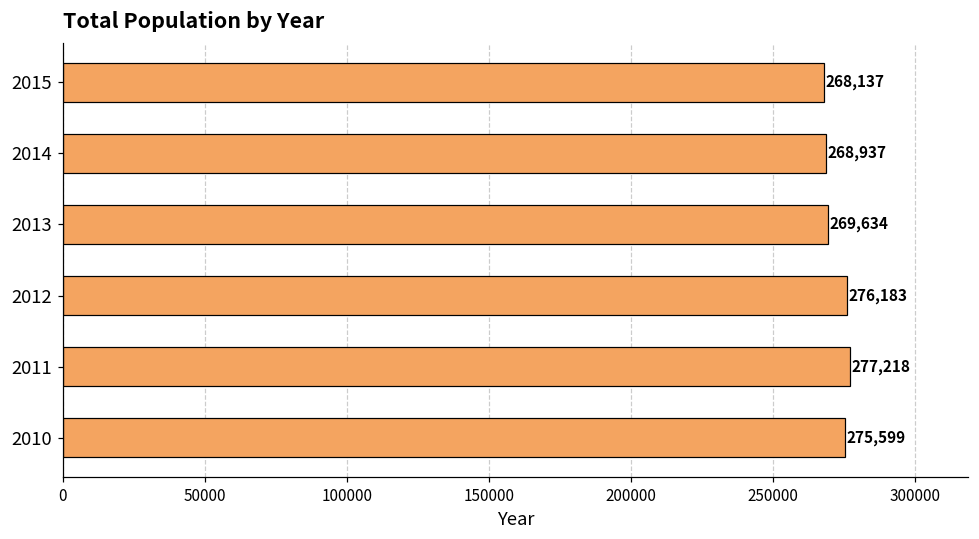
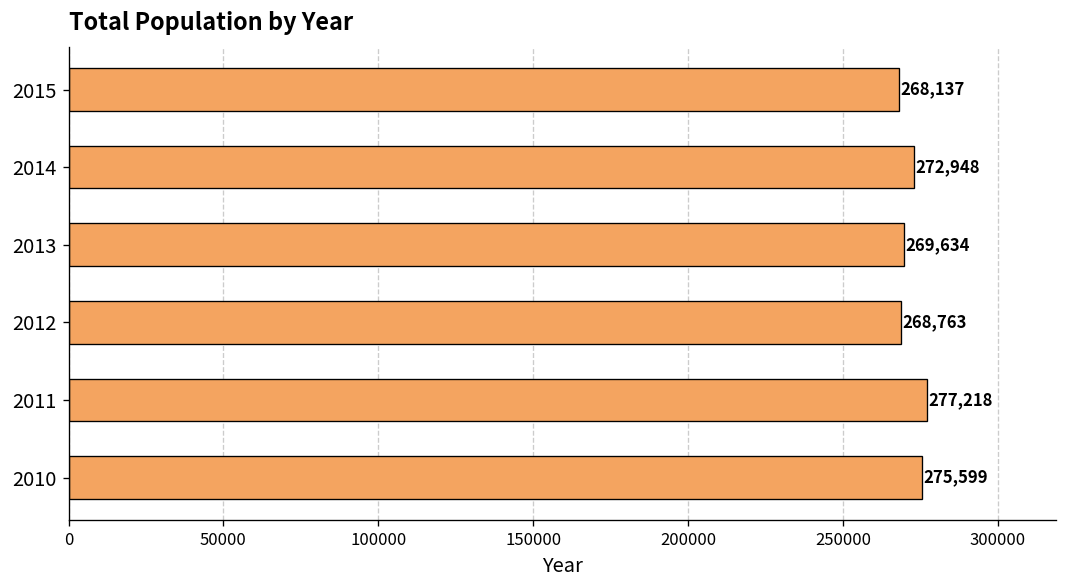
2014: 268,937 -> 272,948
2012: 276,183 -> 268,763
